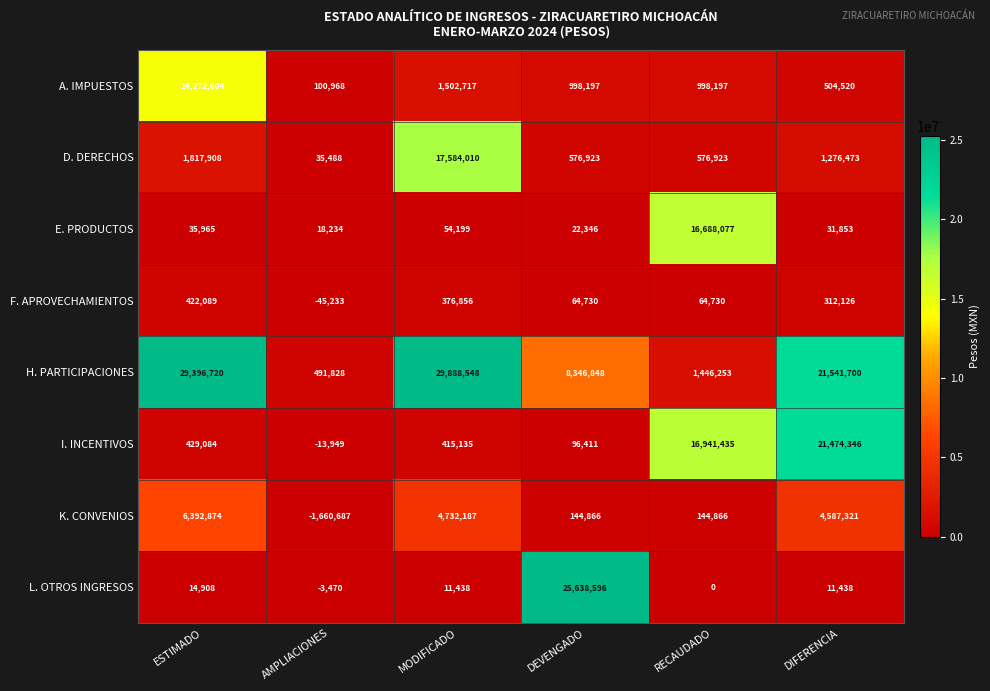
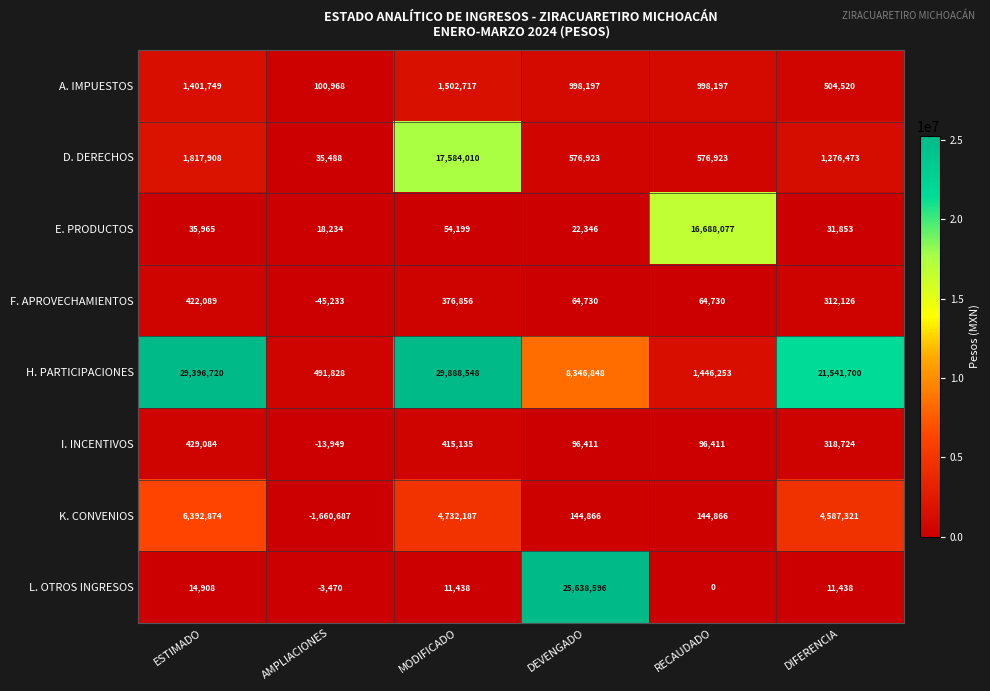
A. IMPUESTOS, ESTIMADO: 14,272,604 -> 1,401,749
I. INCENTIVOS, RECAUDADO: 16,941,435 -> 96,411
I. INCENTIVOS, DIFERENCIA: 21,474,346 -> 318,724
